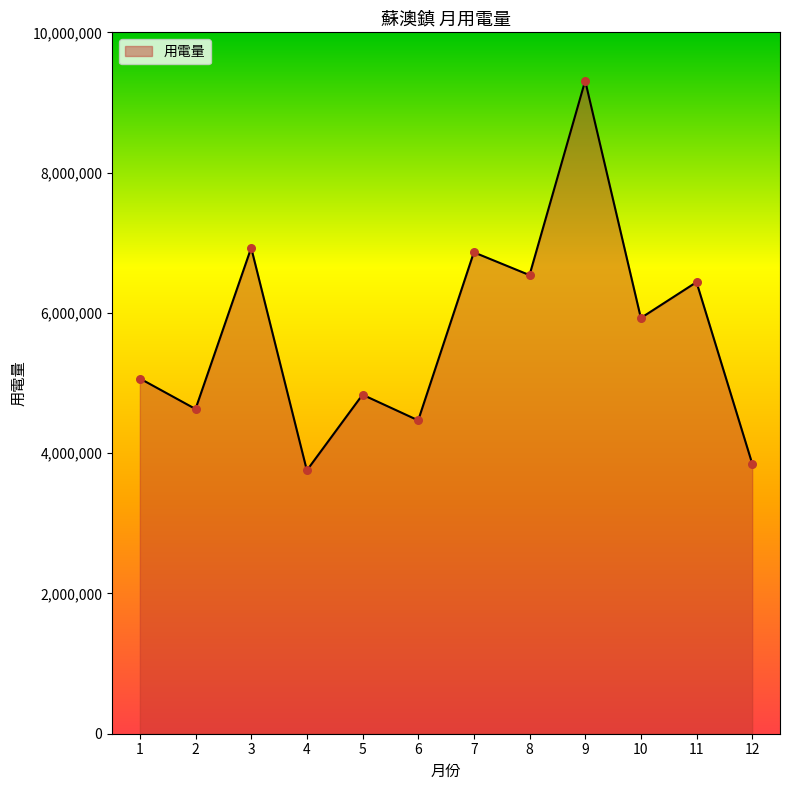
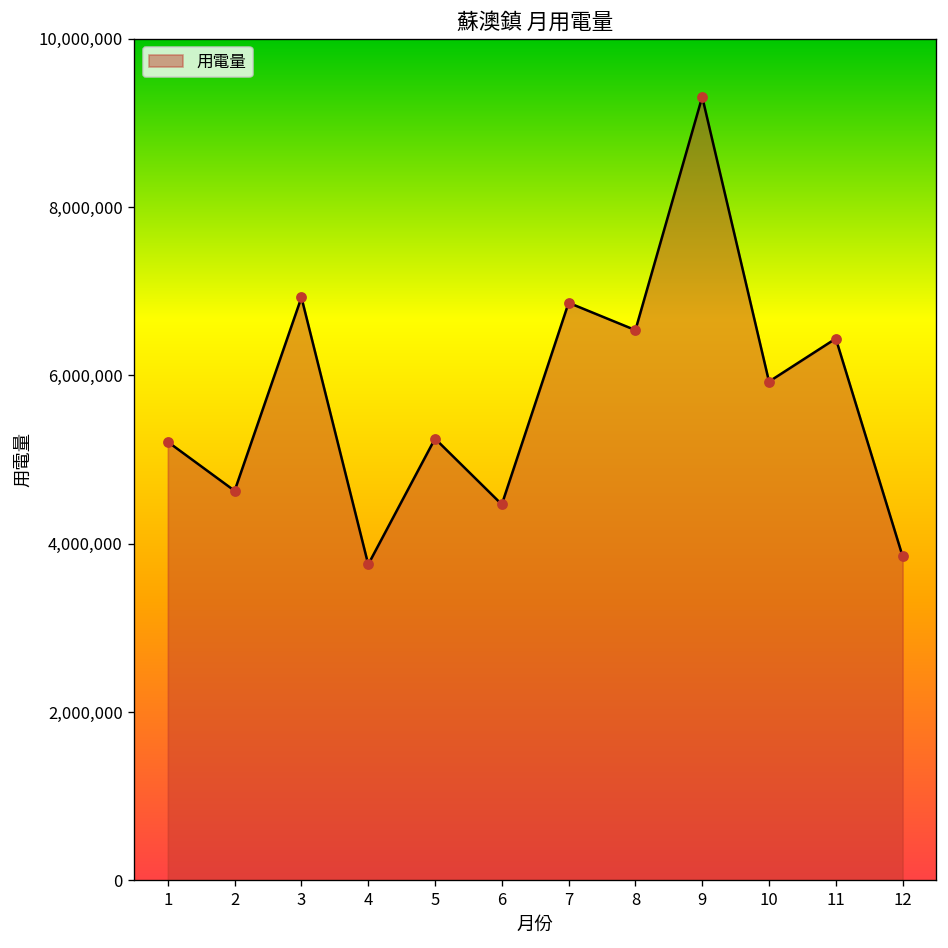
1: 5,100,000 -> 5,200,000
5: 4,800,000 -> 5,200,000
